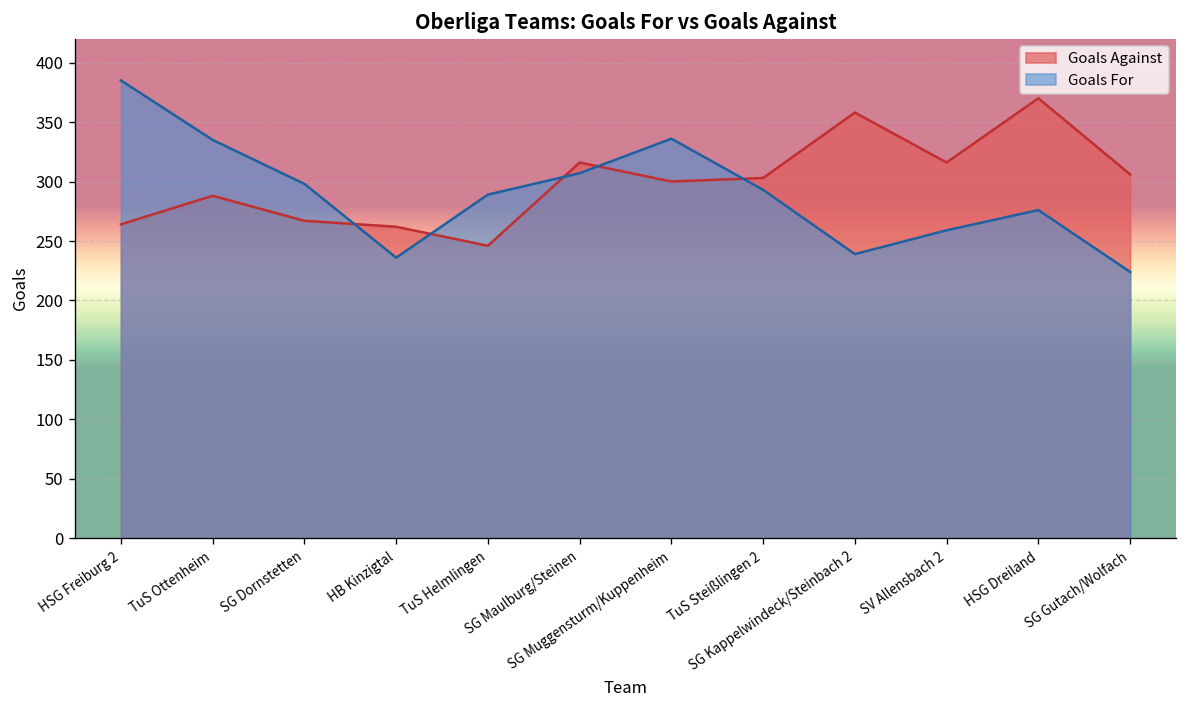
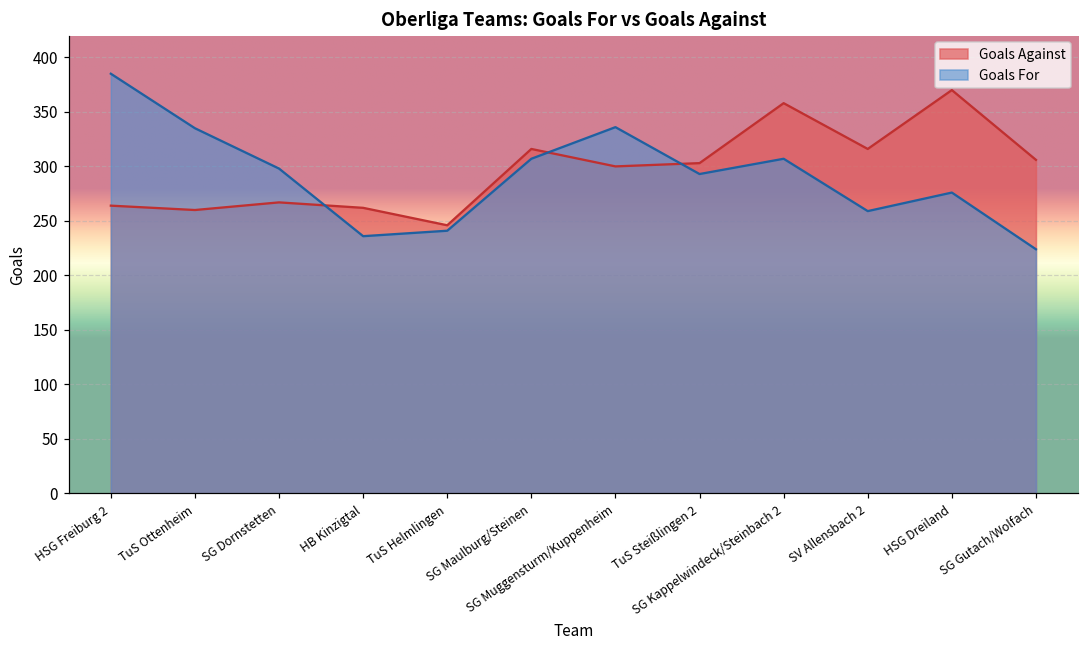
Goals Against, TuS Ottenheim: 290 -> 260
Goals For, TuS Helmlingen: 290 -> 240
Goals For, SG Kappelwindeck/Steinbach 2: 240 -> 310
